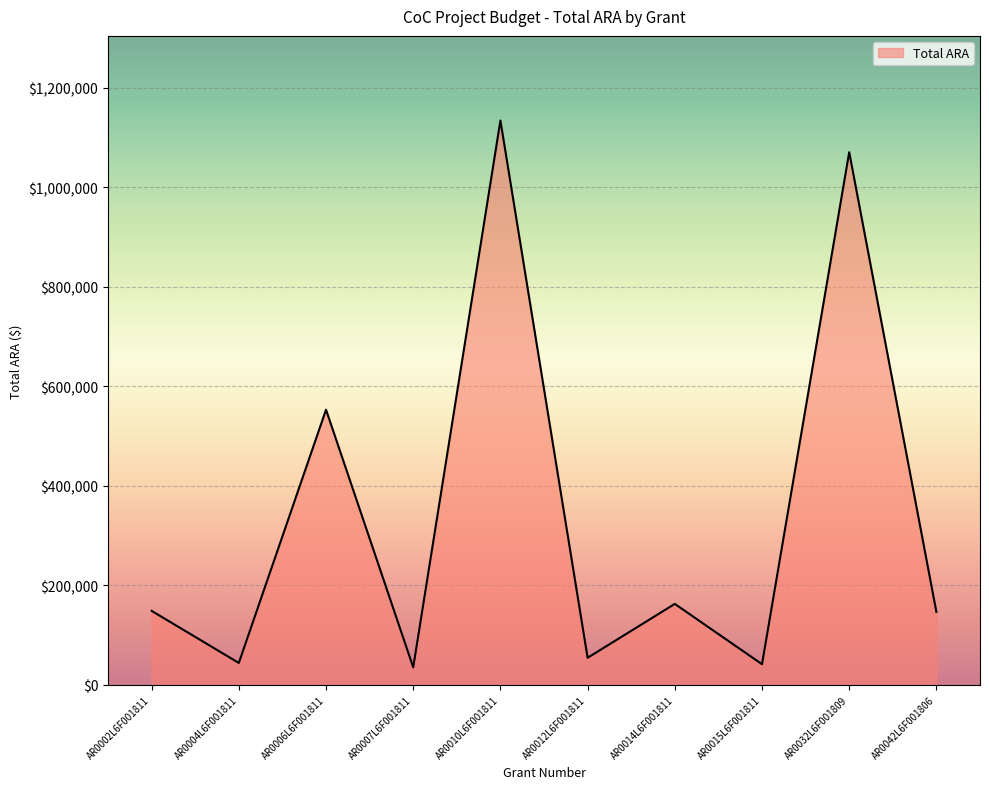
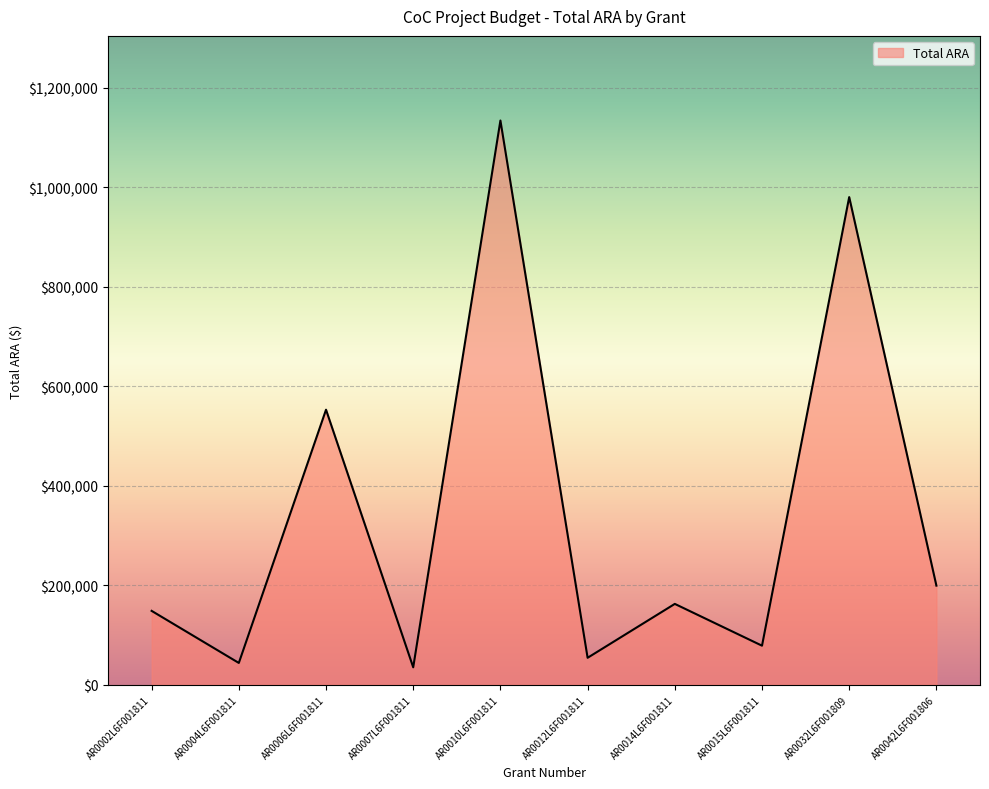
AR0015L6F001811: $40,000 -> $80,000
AR0032L6F001809: $1,070,000 -> $980,000
AR0042L6F001806: $150,000 -> $200,000
